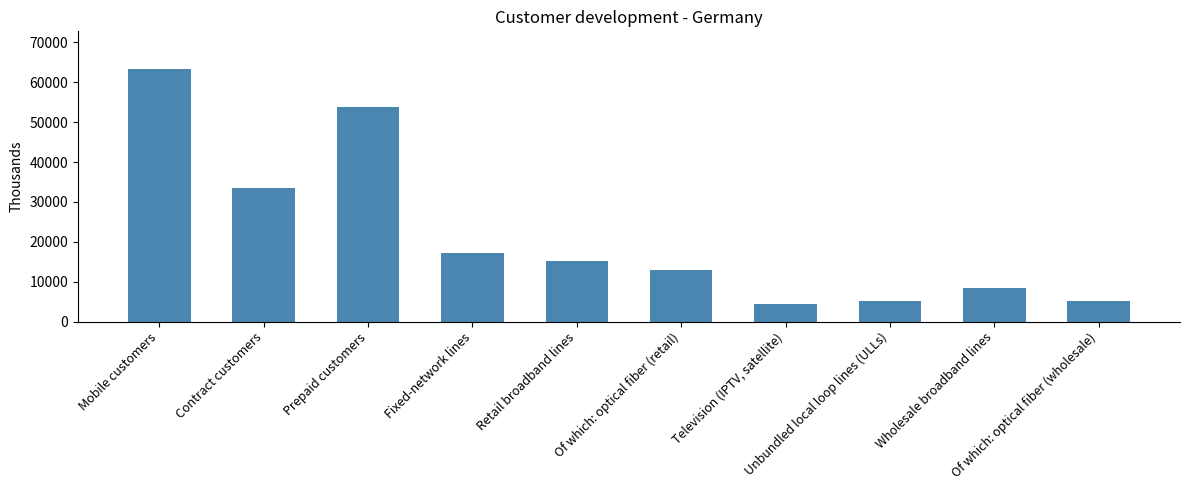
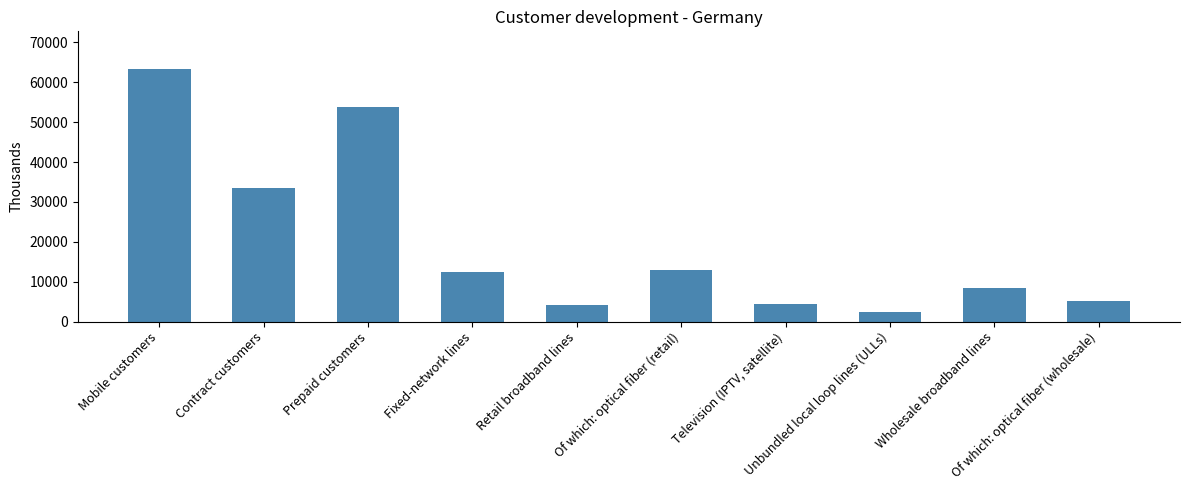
Fixed-network lines: 17000 -> 12000
Retail broadband lines: 15000 -> 4000
Unbundled local loop lines (ULLs): 5000 -> 2000
